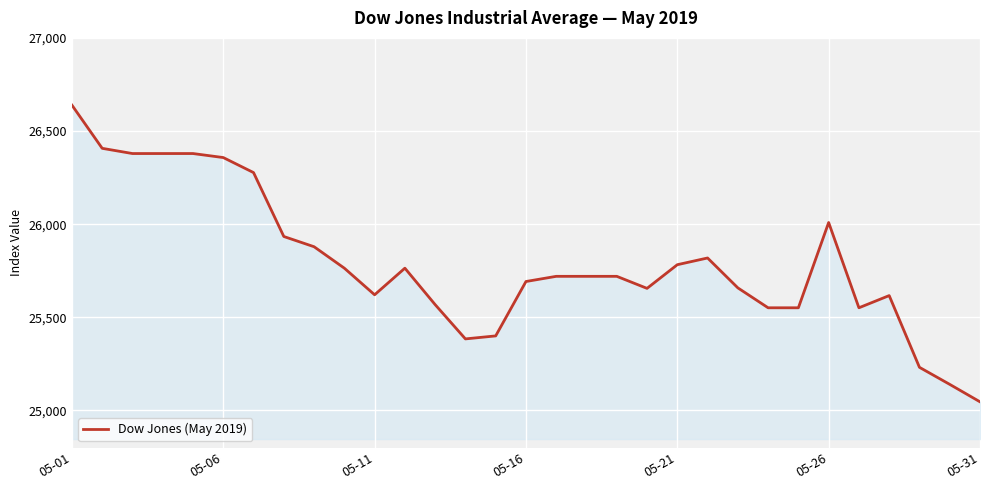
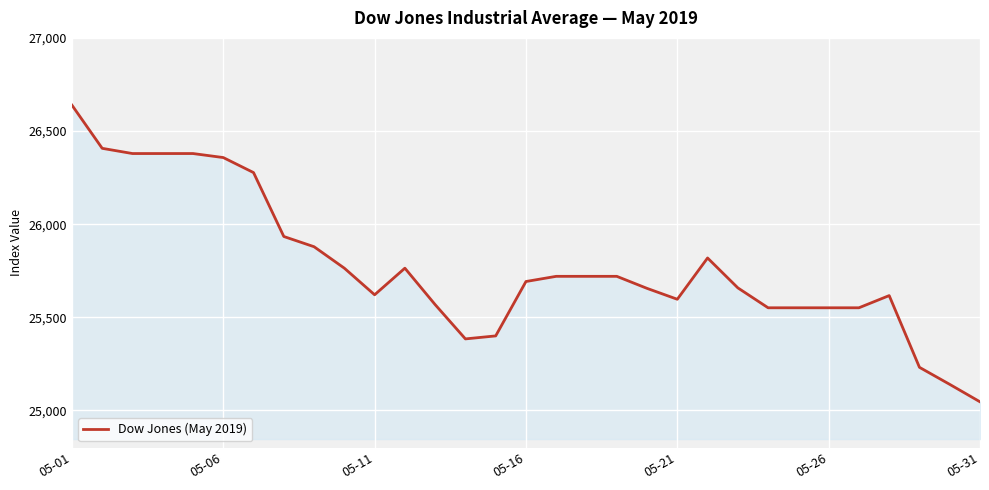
05-21: 25,780 -> 25,600
05-26: 26,010 -> 25,550
